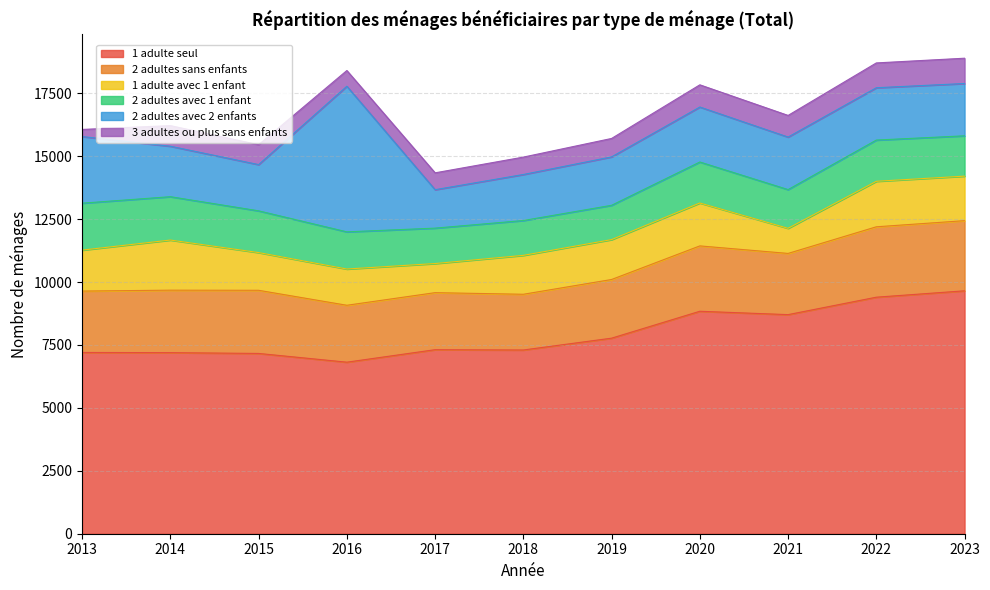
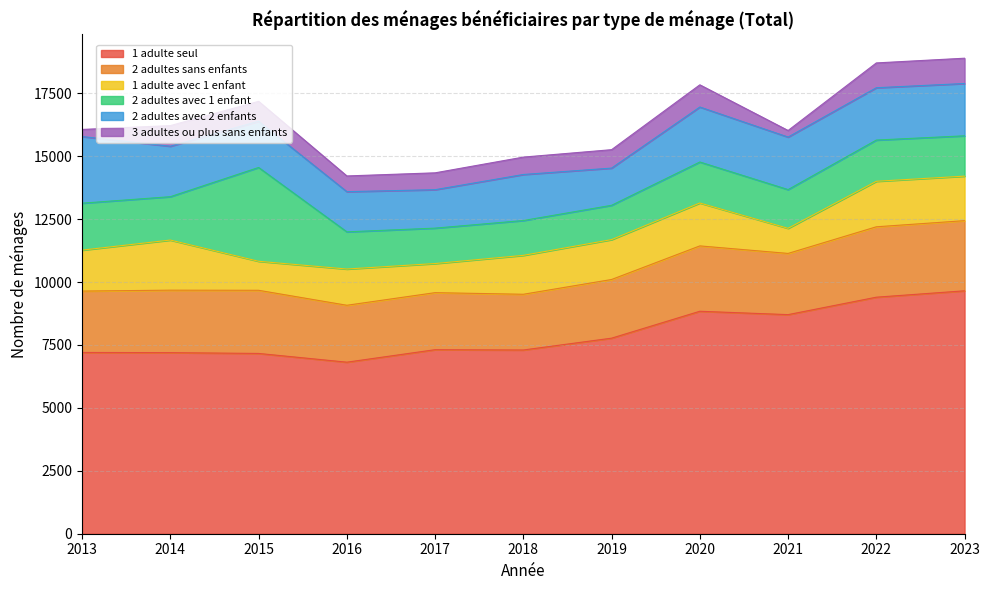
1 adulte avec 1 enfant, 2015: 1500 -> 1200
2 adultes avec 1 enfant, 2015: 1700 -> 3700
2 adultes avec 2 enfants, 2016: 5800 -> 1600
2 adultes avec 2 enfants, 2019: 1900 -> 1500
3 adultes ou plus sans enfants, 2021: 900 -> 300
